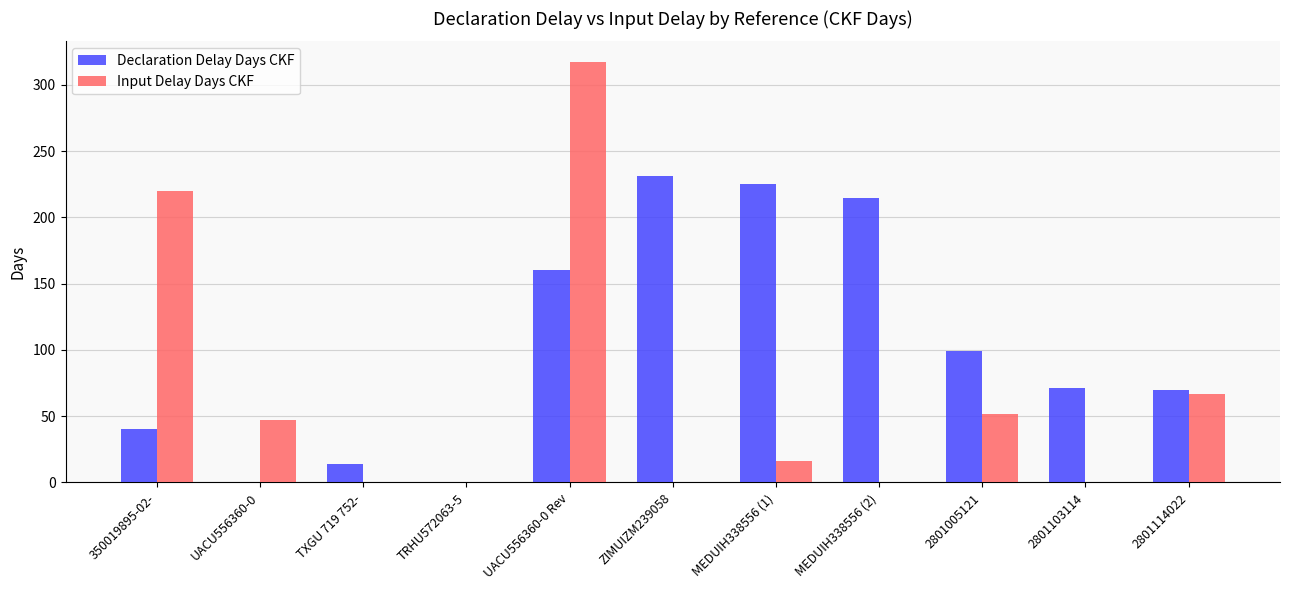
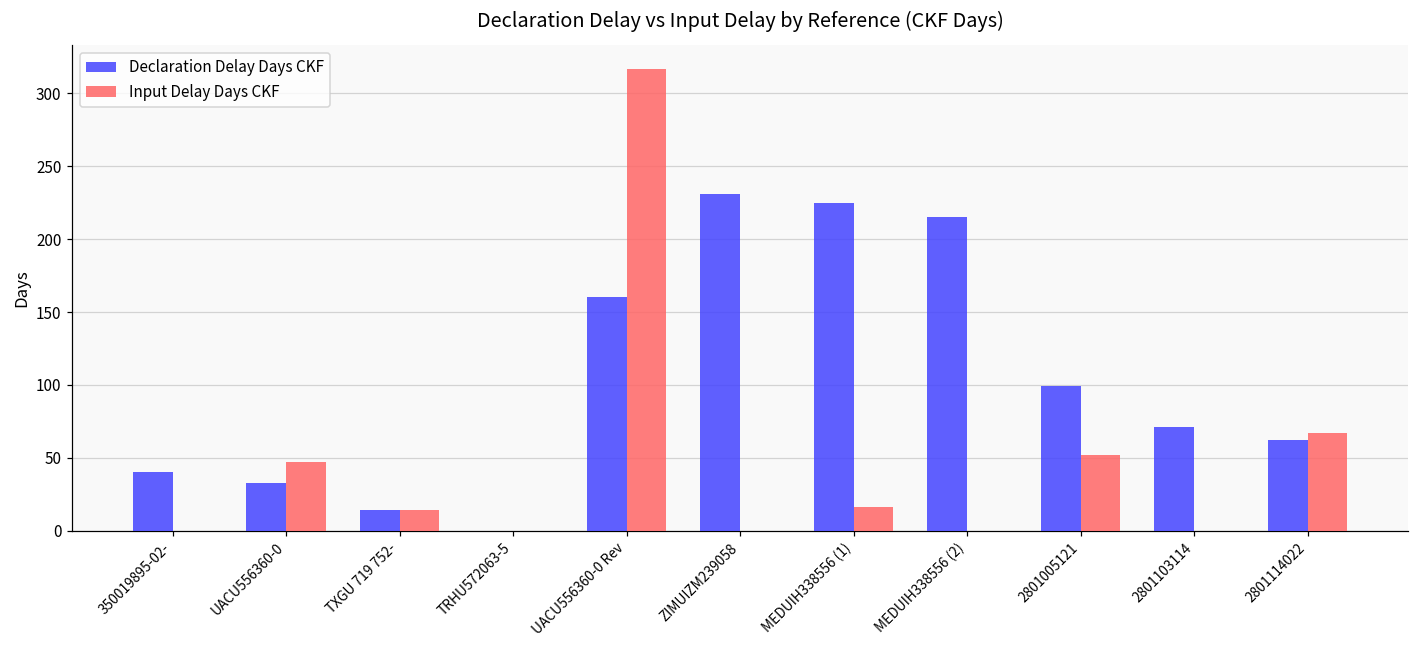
Input Delay Days CKF, 350019895-02-: 220 -> 0
Declaration Delay Days CKF, UACU556360-0: 0 -> 33
Input Delay Days CKF, TXGU 719 752-: 0 -> 14
Declaration Delay Days CKF, 2801114022: 70 -> 62
